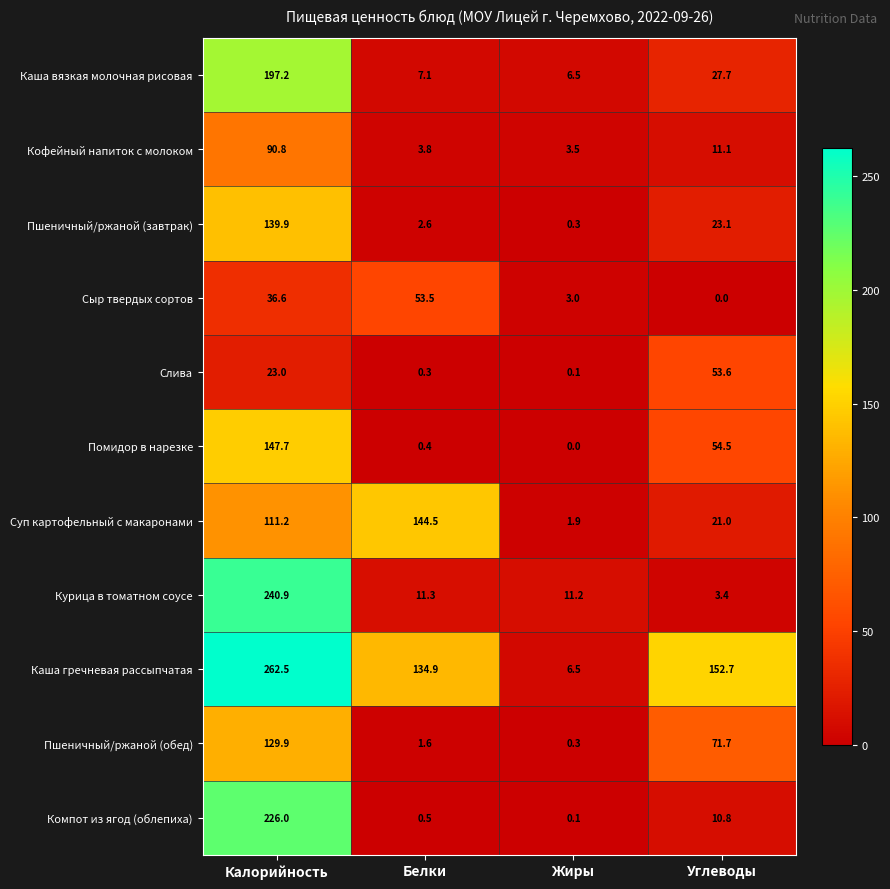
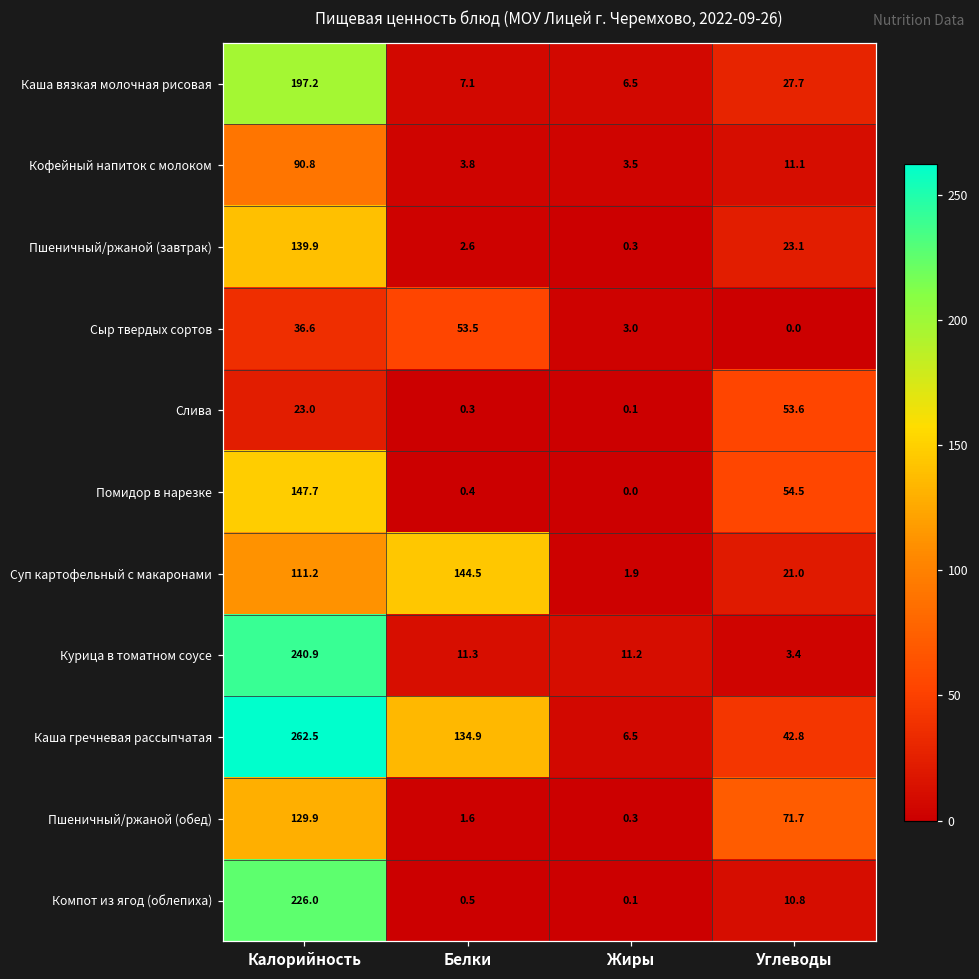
Каша гречневая рассыпчатая, Углеводы: 152.7 -> 42.8
